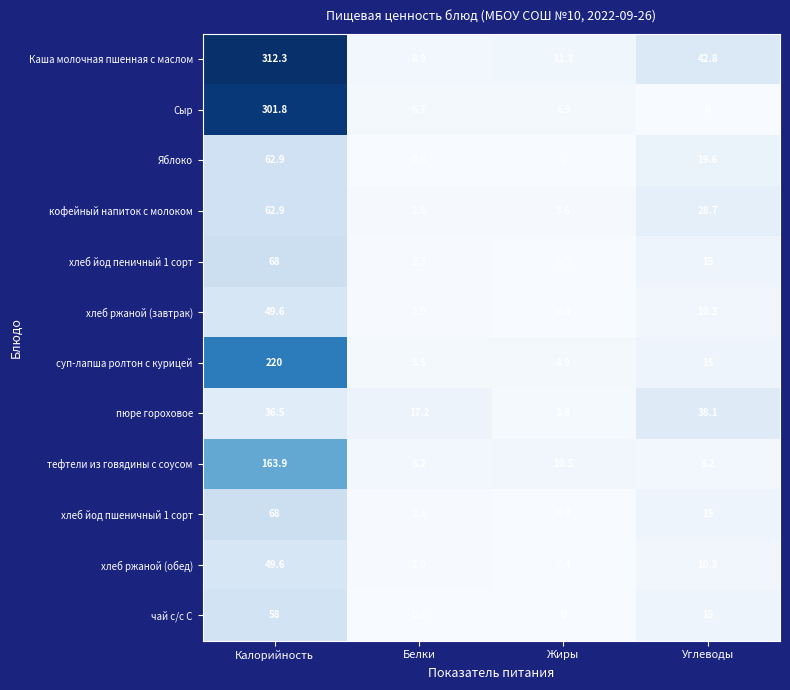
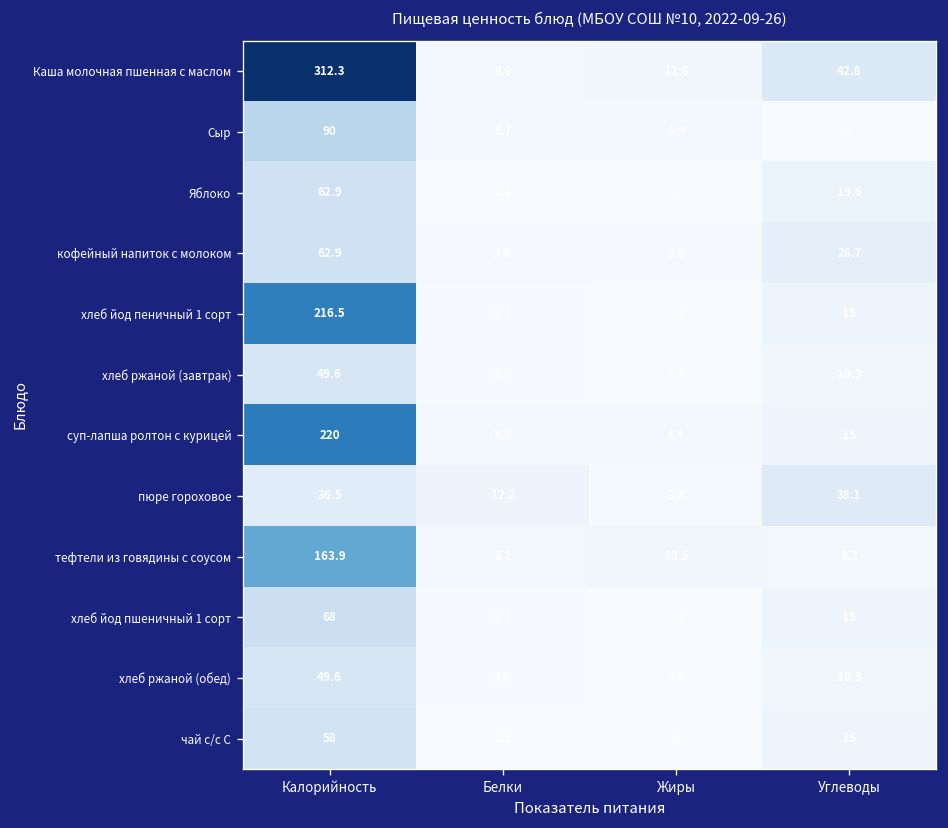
Сыр, Калорийность: 301.8 -> 90
хлеб йод пеничный 1 сорт, Калорийность: 68 -> 216.5
